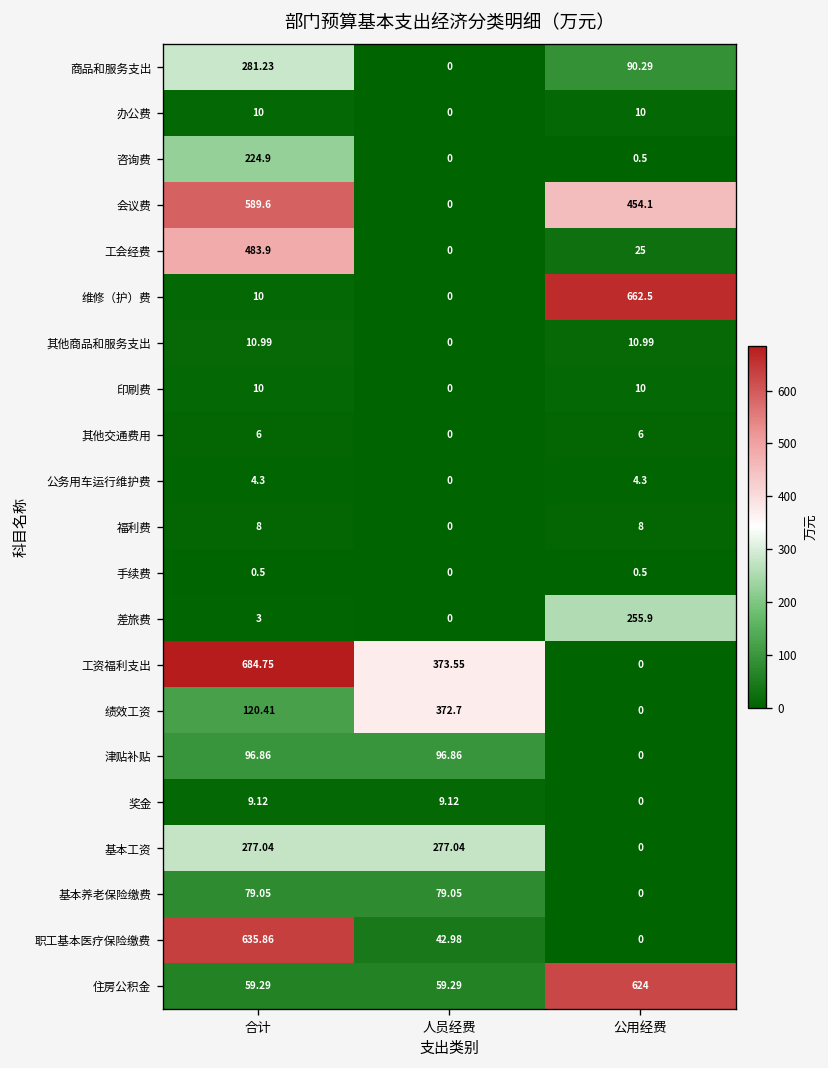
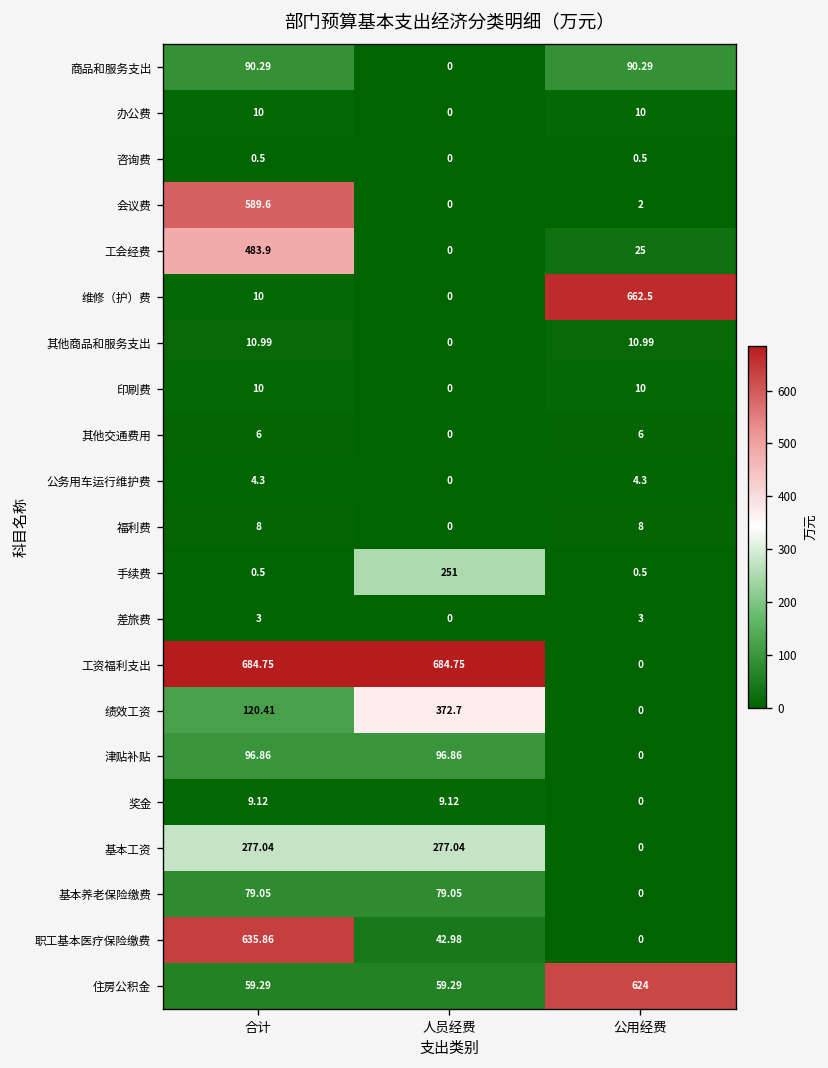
商品和服务支出, 合计: 281.23 -> 90.29
咨询费, 合计: 224.9 -> 0.5
会议费, 公用经费: 454.1 -> 2
手续费, 人员经费: 0 -> 251
差旅费, 公用经费: 255.9 -> 3
工资福利支出, 人员经费: 373.55 -> 684.75
